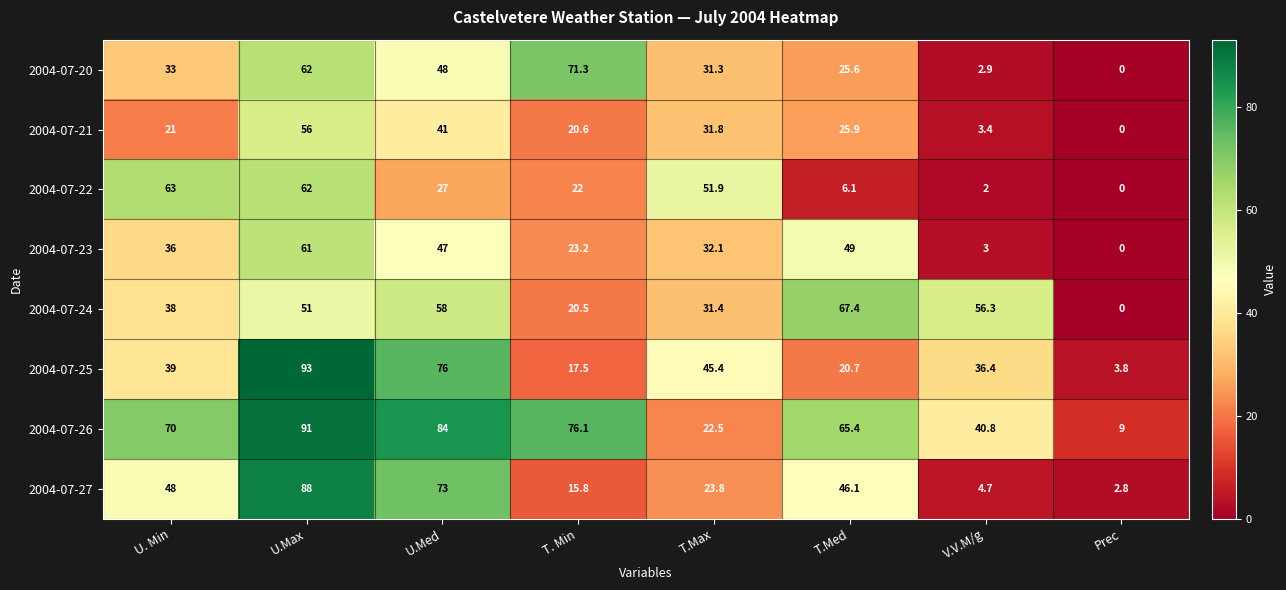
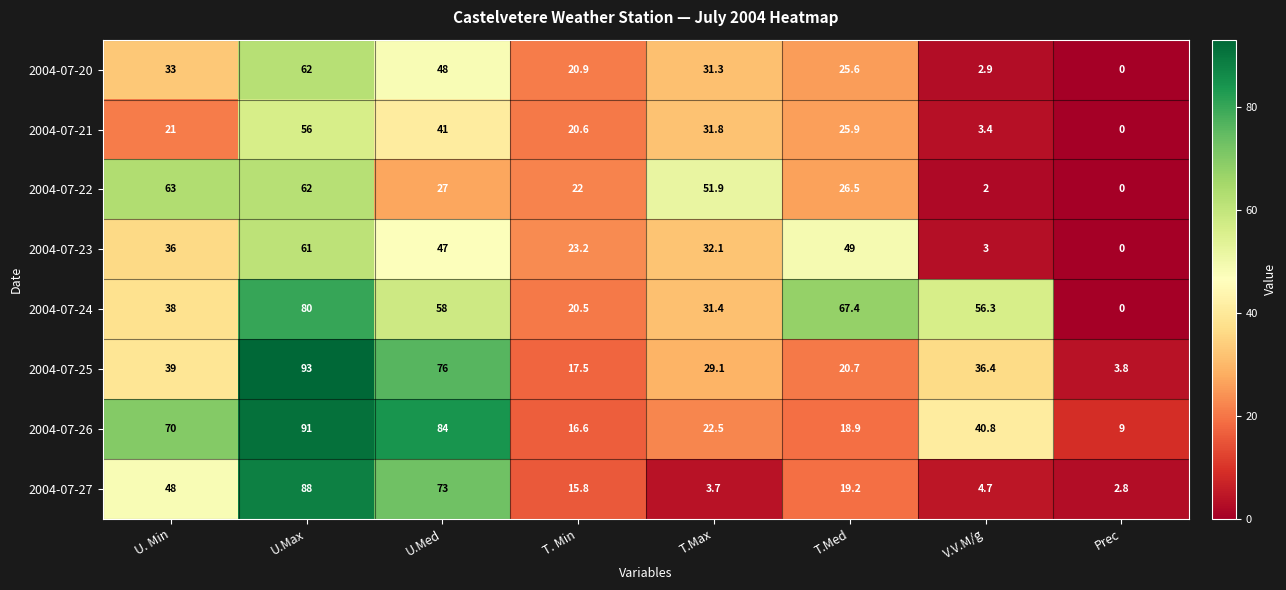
2004-07-20, T. Min: 71.3 -> 20.9
2004-07-22, T.Med: 6.1 -> 26.5
2004-07-24, U.Max: 51 -> 80
2004-07-25, T.Max: 45.4 -> 29.1
2004-07-26, T. Min: 76.1 -> 16.6
2004-07-26, T.Med: 65.4 -> 18.9
2004-07-27, T.Max: 23.8 -> 3.7
2004-07-27, T.Med: 46.1 -> 19.2
